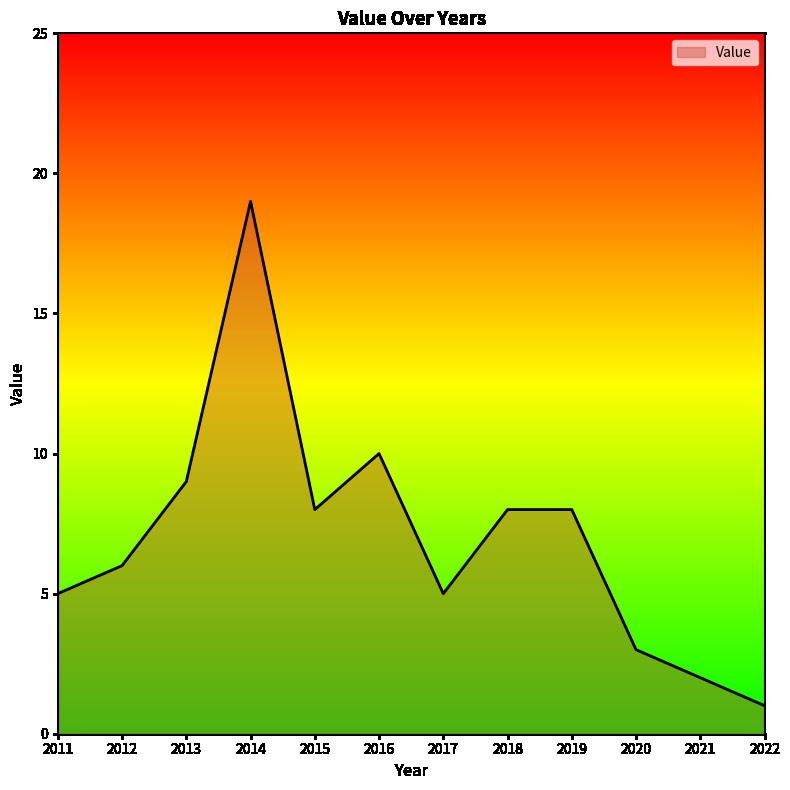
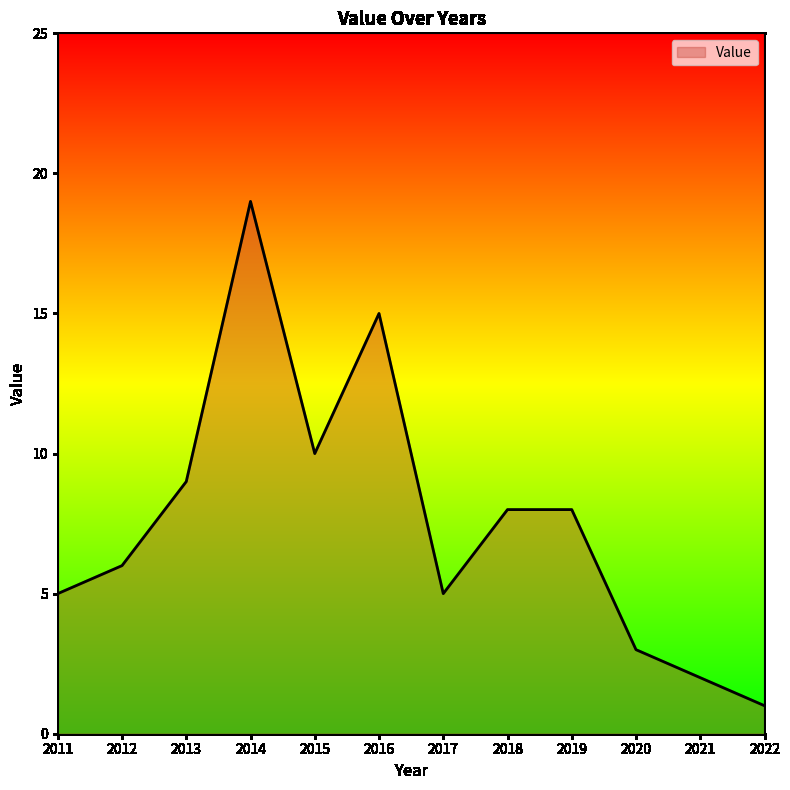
2015: 8 -> 10
2016: 10 -> 15
